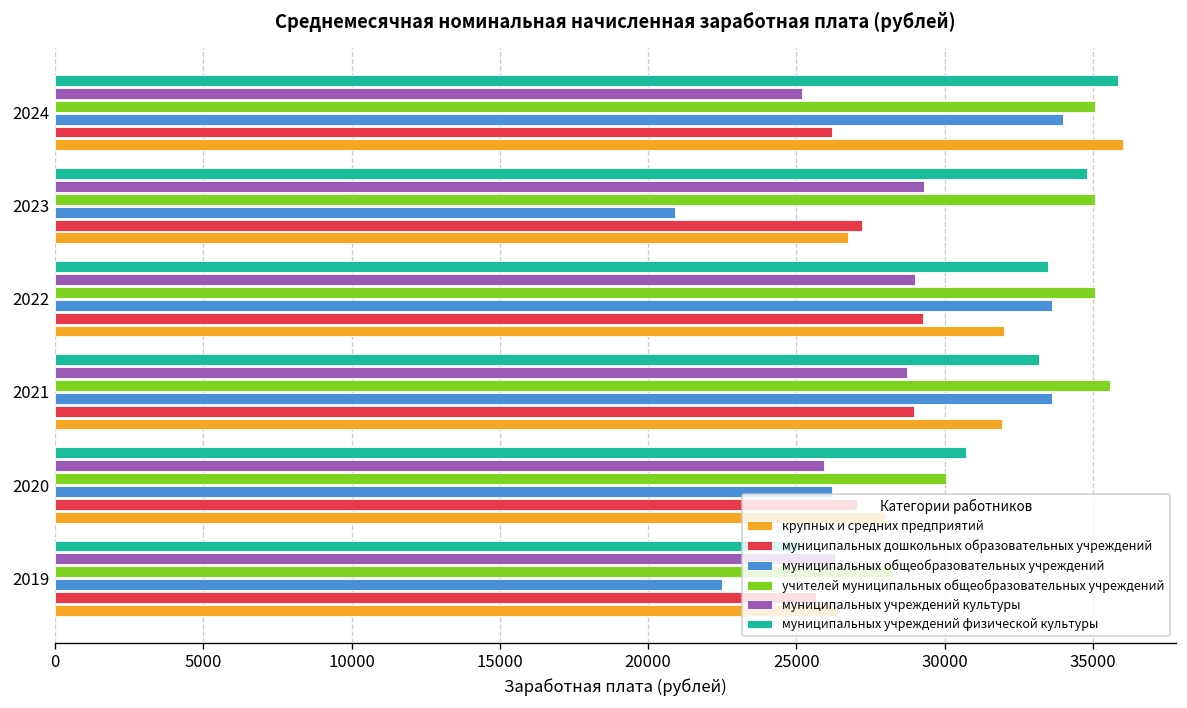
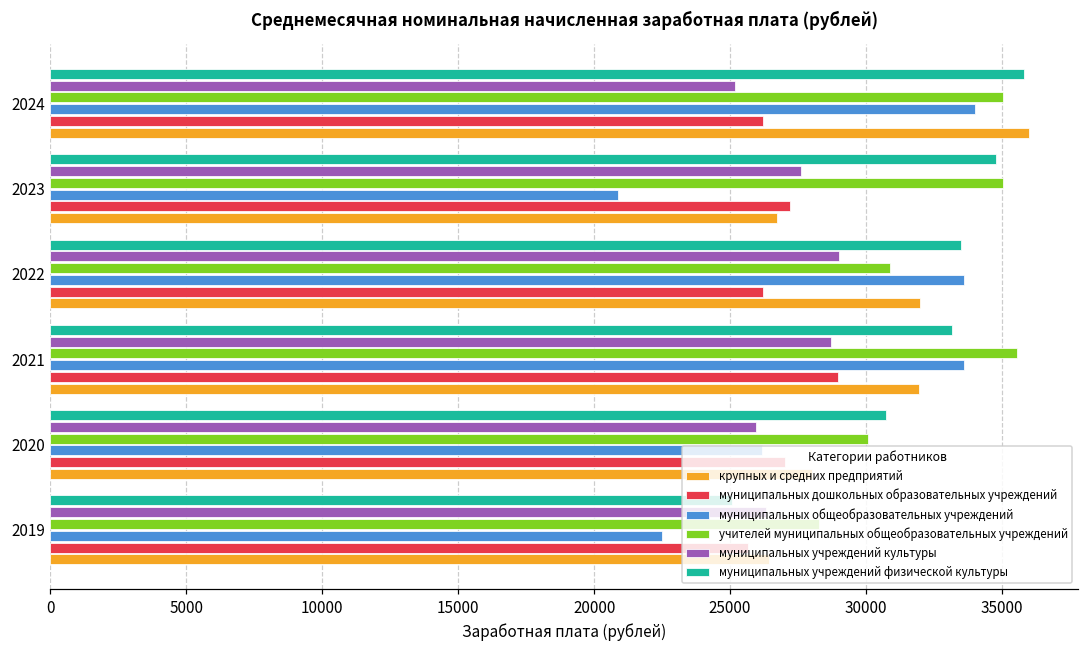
муниципальных учреждений культуры, 2023: 29300 -> 27600
учителей муниципальных общеобразовательных учреждений, 2022: 35100 -> 30900
муниципальных дошкольных образовательных учреждений, 2022: 29300 -> 26200
